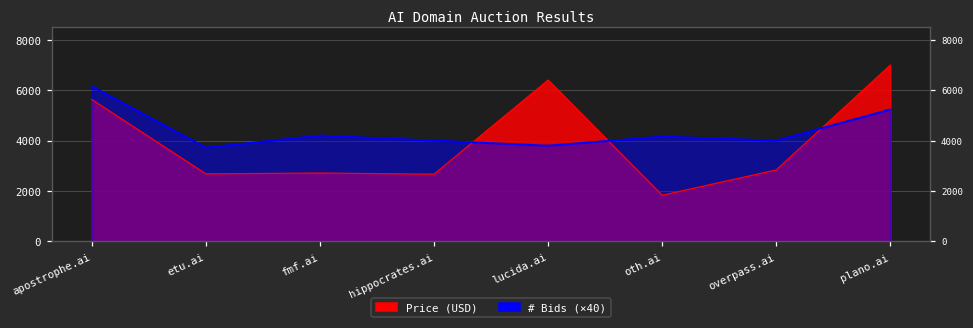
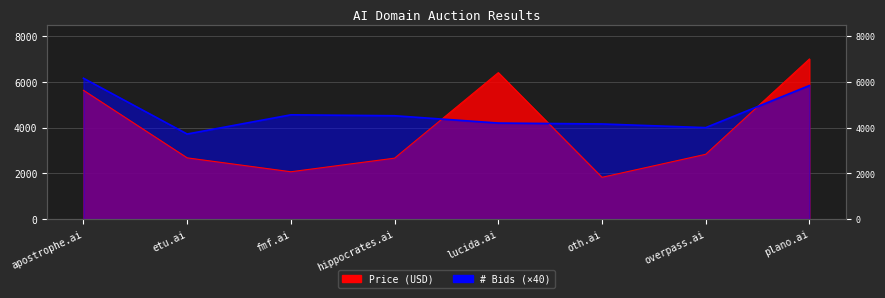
Price (USD), fmf.ai: 2700 -> 2100
# Bids (×40), fmf.ai: 4200 -> 4600
# Bids (×40), hippocrates.ai: 4000 -> 4500
# Bids (×40), lucida.ai: 3800 -> 4200
# Bids (×40), plano.ai: 5200 -> 5800
